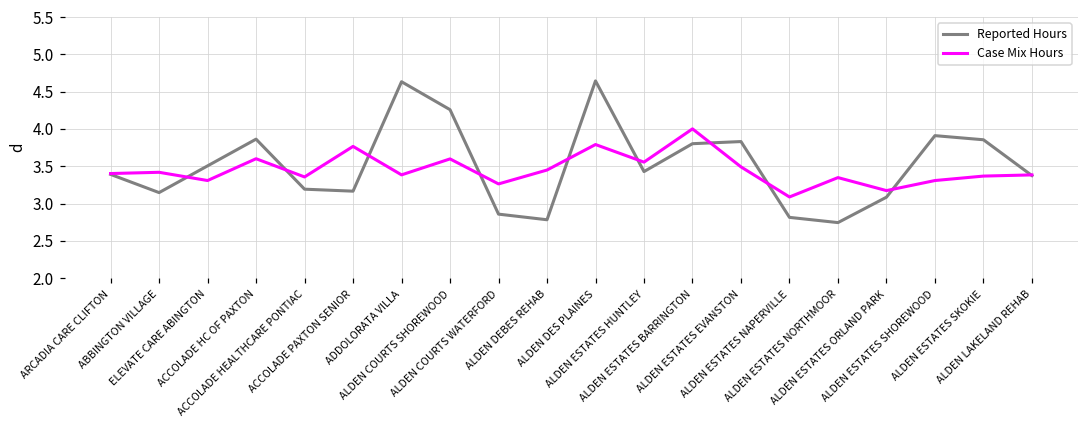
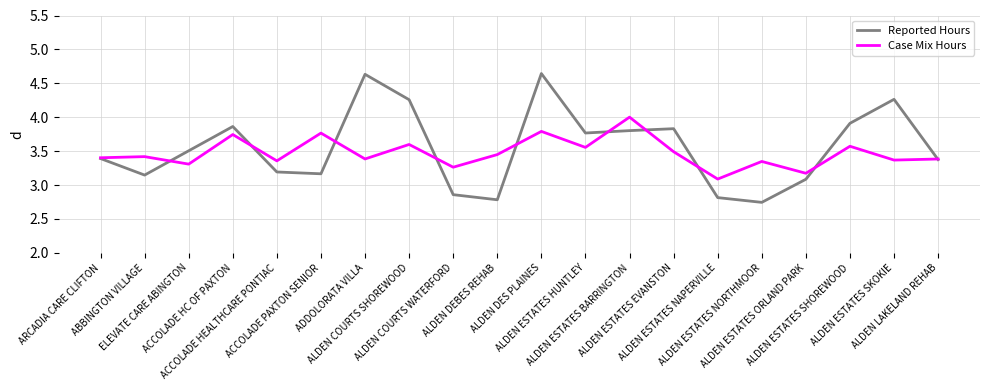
Case Mix Hours, ACCOLADE HC OF PAXTON: 3.6 -> 3.7
Reported Hours, ALDEN ESTATES HUNTLEY: 3.4 -> 3.8
Case Mix Hours, ALDEN ESTATES SHOREWOOD: 3.3 -> 3.6
Reported Hours, ALDEN ESTATES SKOKIE: 3.9 -> 4.3
